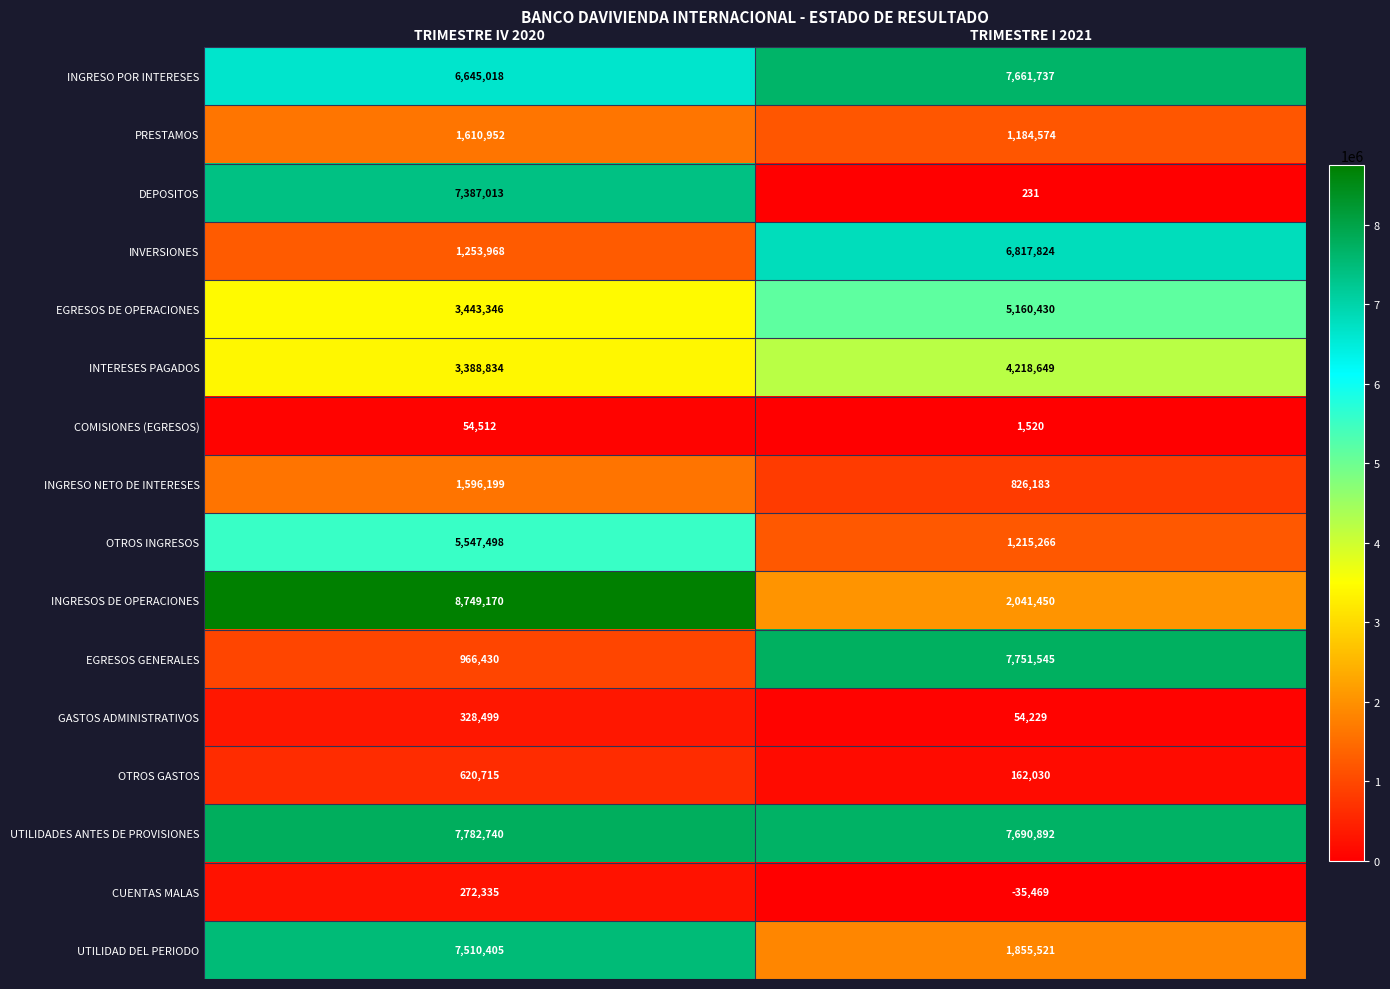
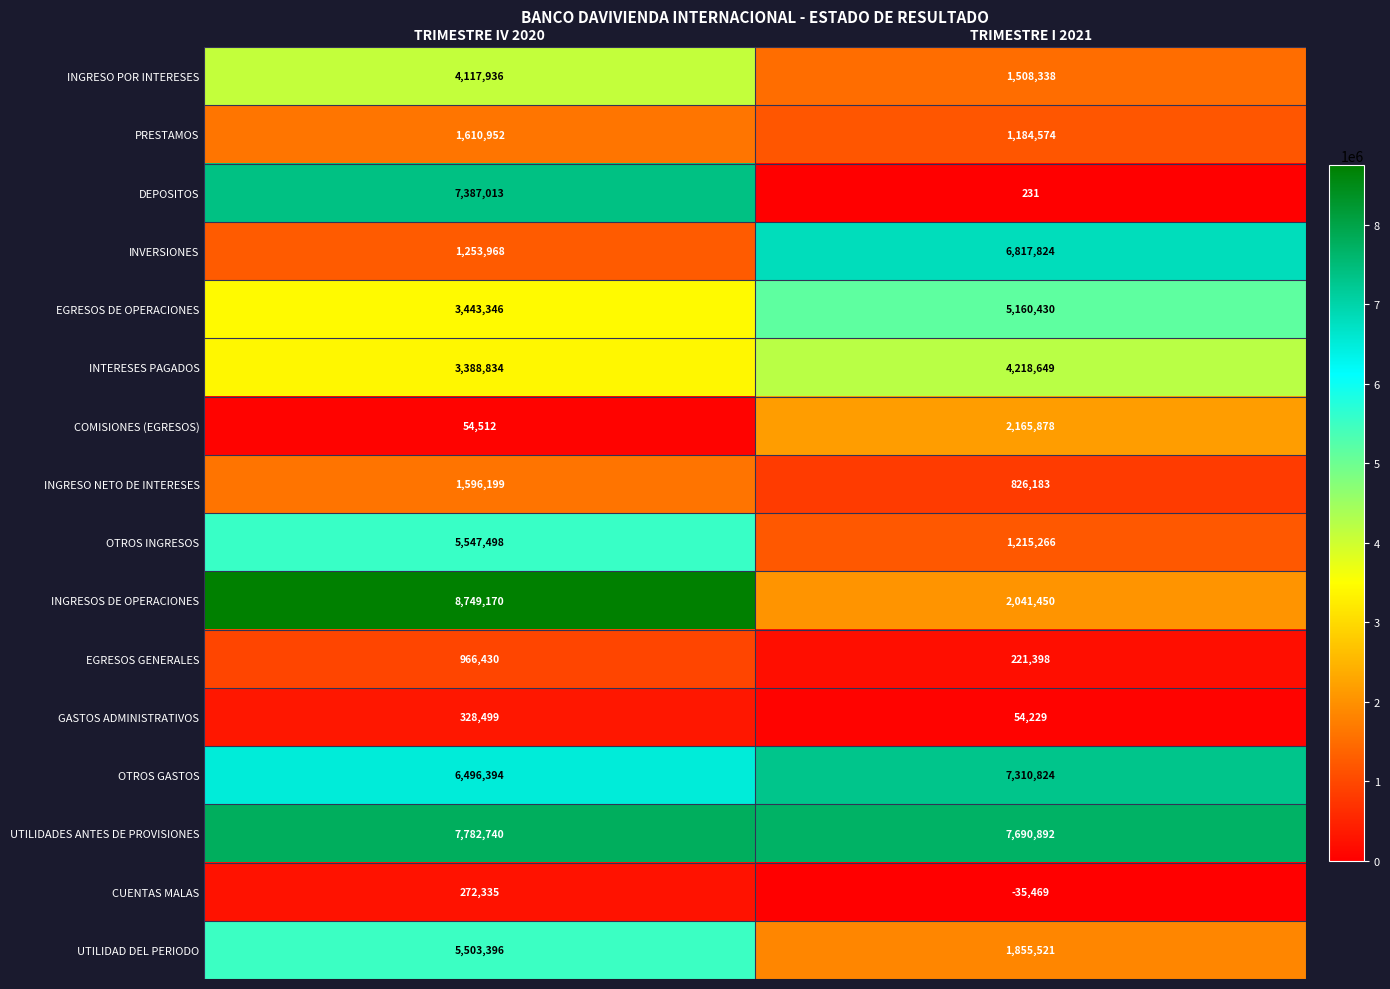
INGRESO POR INTERESES, TRIMESTRE IV 2020: 6,645,018 -> 4,117,936
INGRESO POR INTERESES, TRIMESTRE I 2021: 7,661,737 -> 1,508,338
COMISIONES (EGRESOS), TRIMESTRE I 2021: 1,520 -> 2,165,878
EGRESOS GENERALES, TRIMESTRE I 2021: 7,751,545 -> 221,398
OTROS GASTOS, TRIMESTRE IV 2020: 620,715 -> 6,496,394
OTROS GASTOS, TRIMESTRE I 2021: 162,030 -> 7,310,824
UTILIDAD DEL PERIODO, TRIMESTRE IV 2020: 7,510,405 -> 5,503,396
